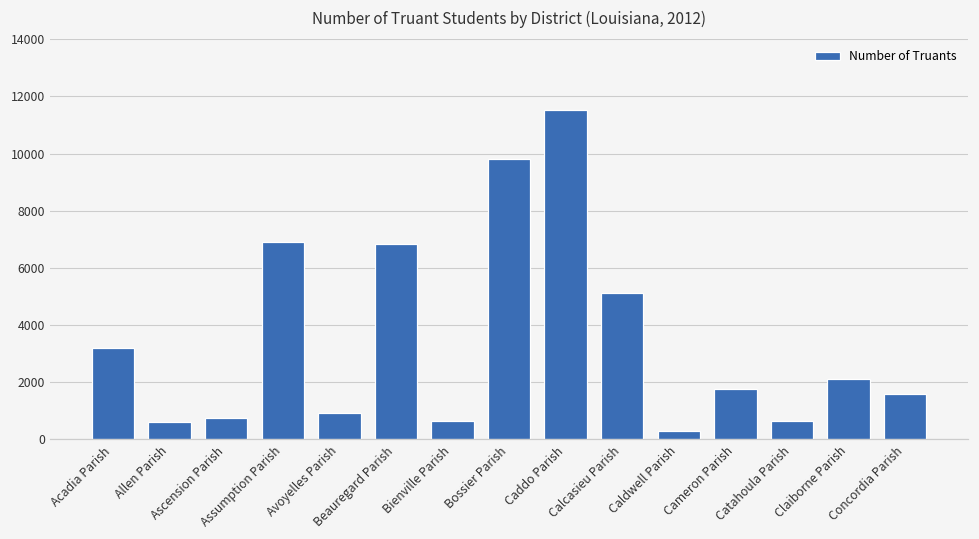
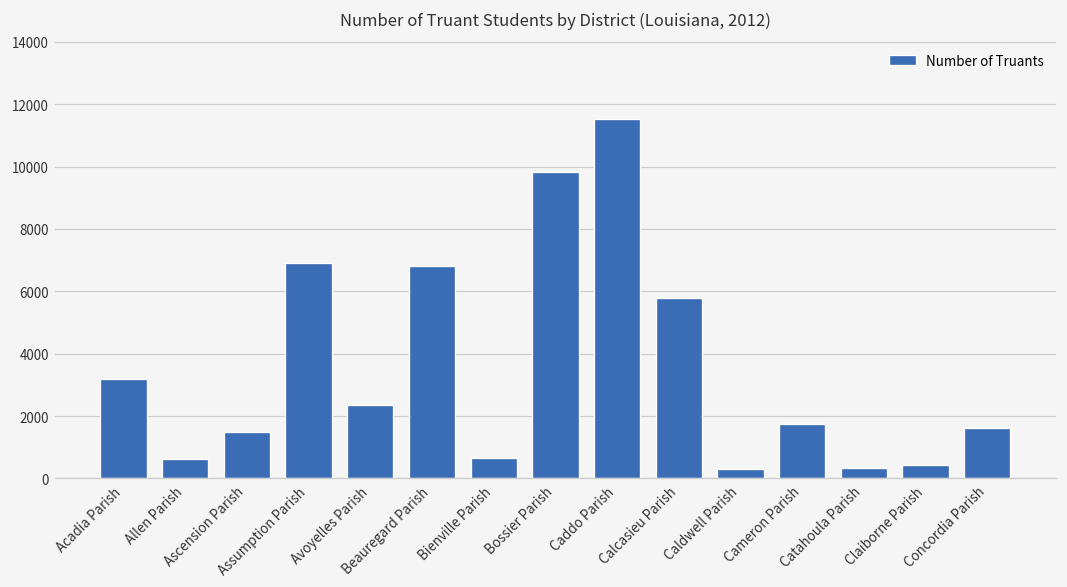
Ascension Parish: 800 -> 1500
Avoyelles Parish: 900 -> 2400
Calcasieu Parish: 5100 -> 5800
Catahoula Parish: 600 -> 300
Claiborne Parish: 2100 -> 400
